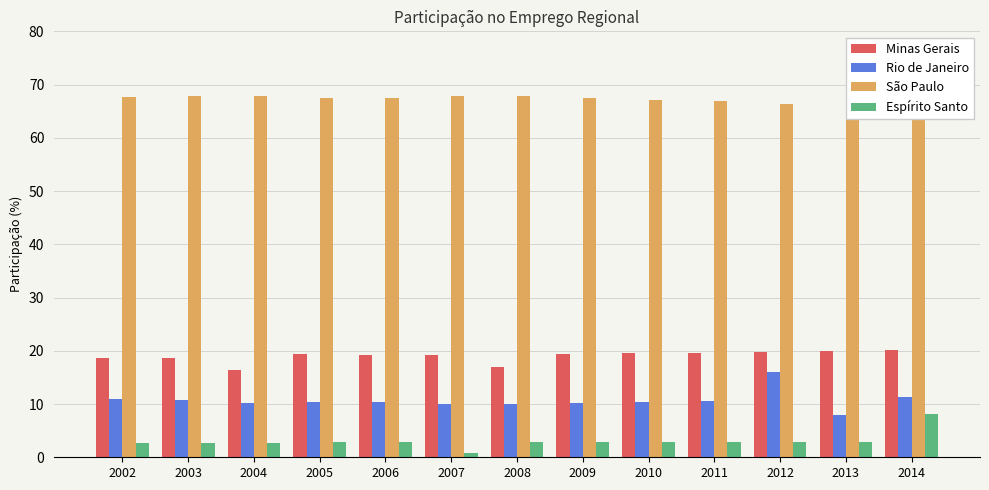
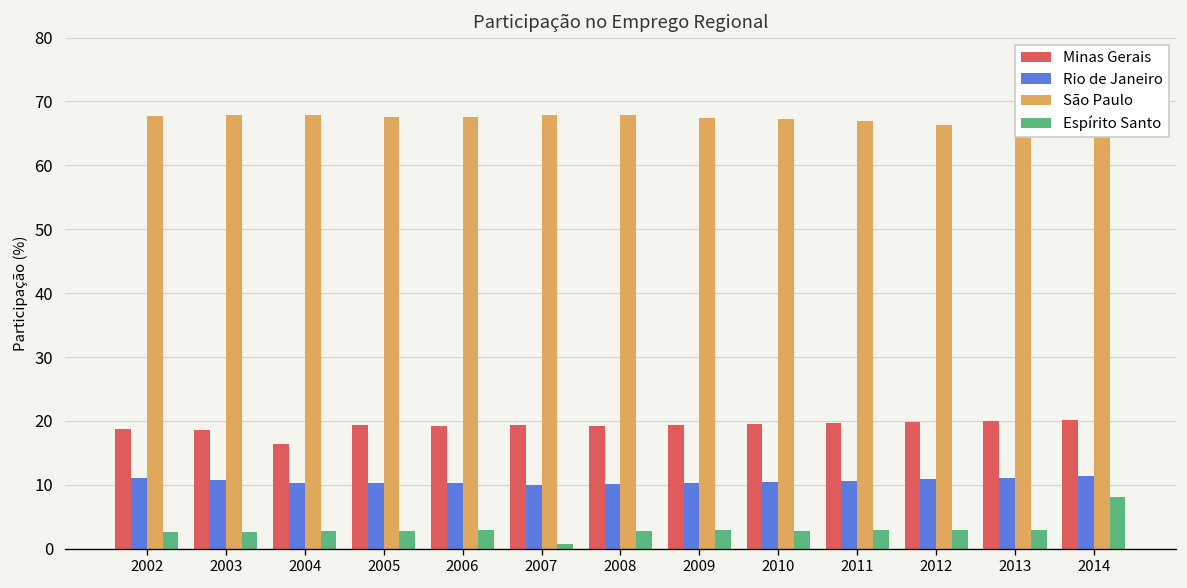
Minas Gerais, 2008: 17 -> 19
Rio de Janeiro, 2012: 16 -> 11
Rio de Janeiro, 2013: 8 -> 11
